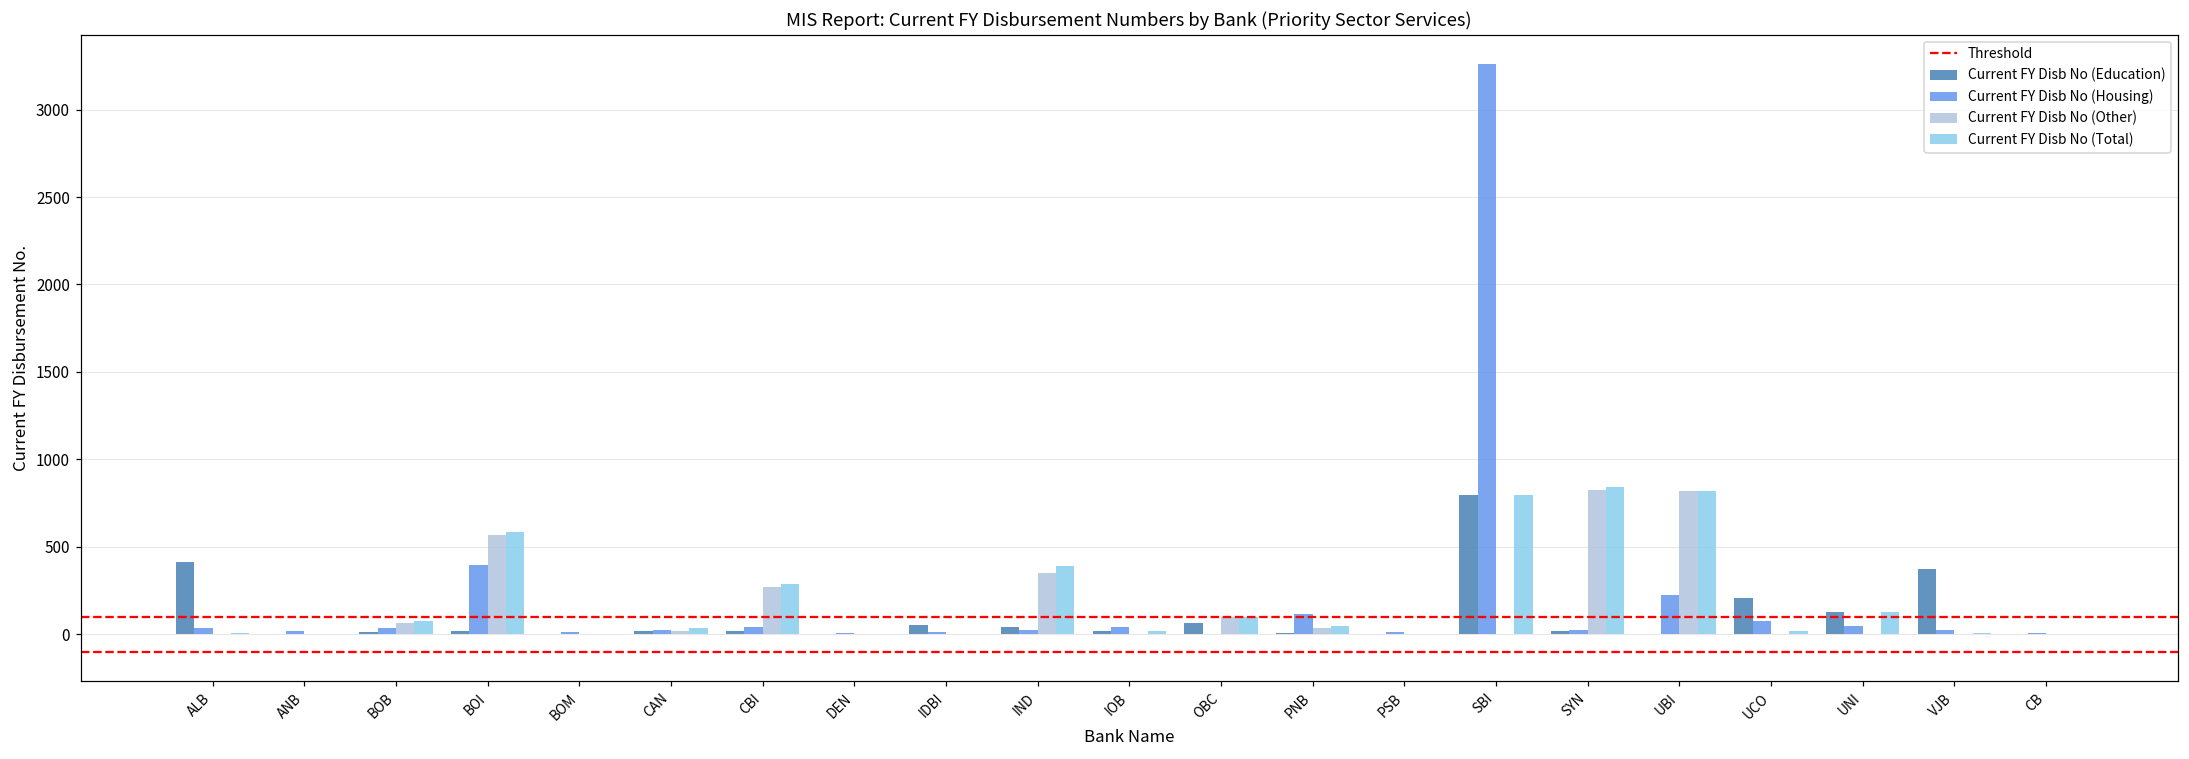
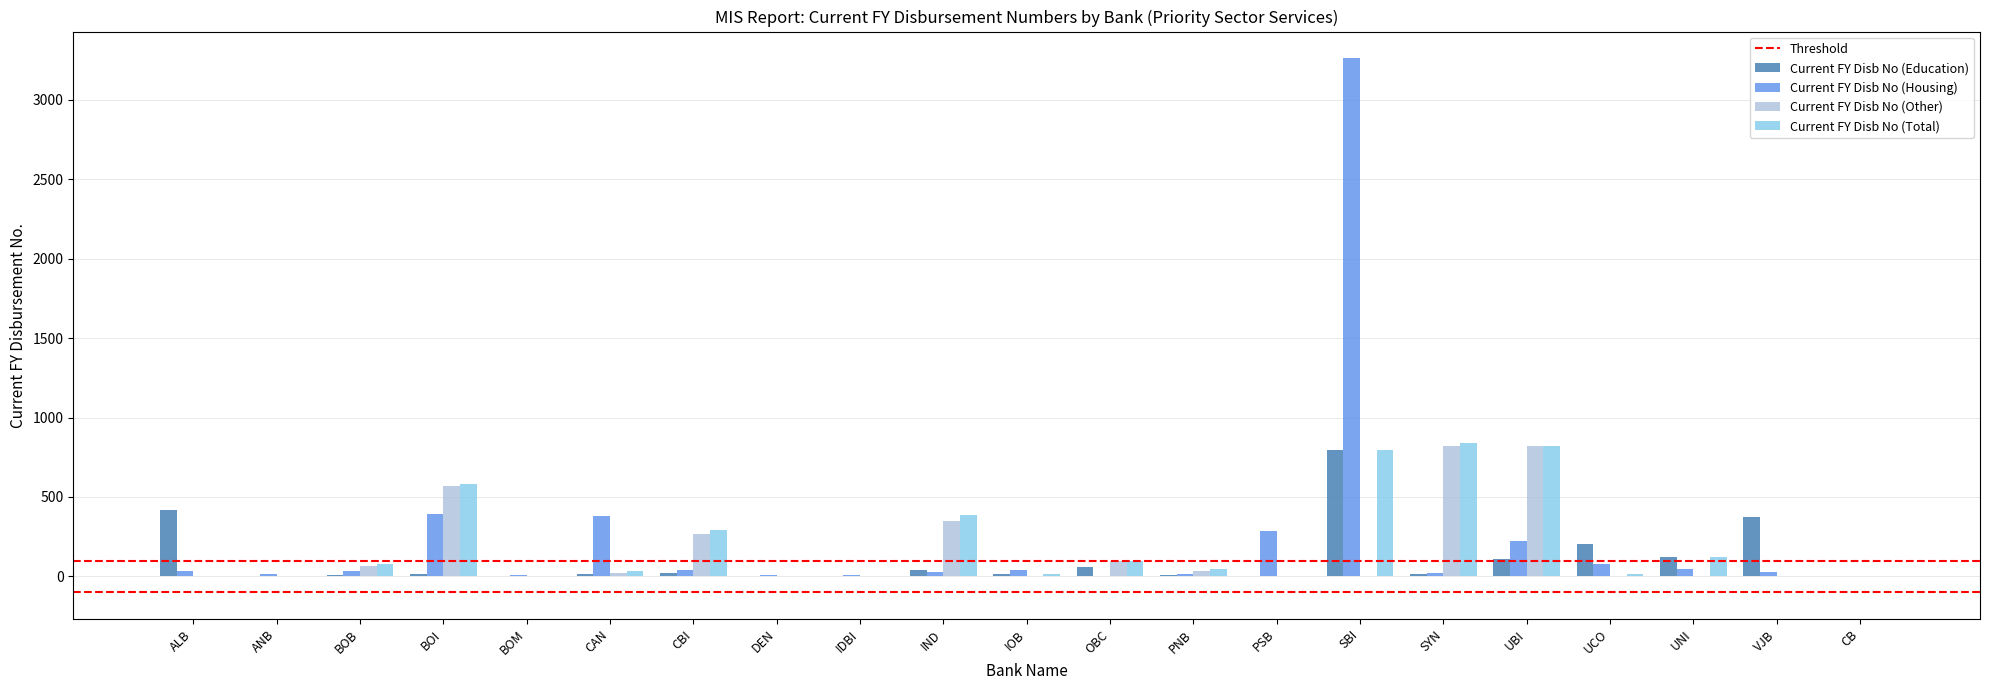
Current FY Disb No (Housing), CAN: 20 -> 380
Current FY Disb No (Education), IDBI: 50 -> 0
Current FY Disb No (Housing), PNB: 120 -> 20
Current FY Disb No (Housing), PSB: 10 -> 290
Current FY Disb No (Education), UBI: 0 -> 110
